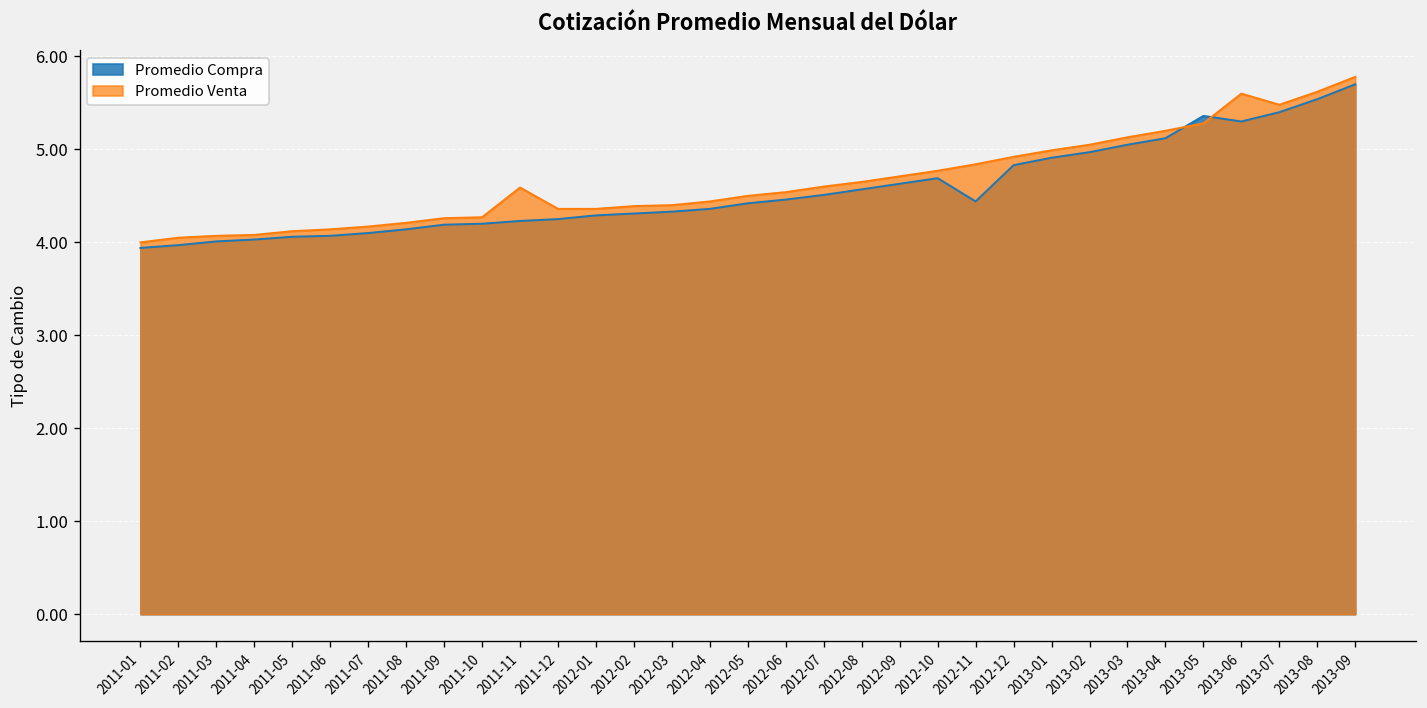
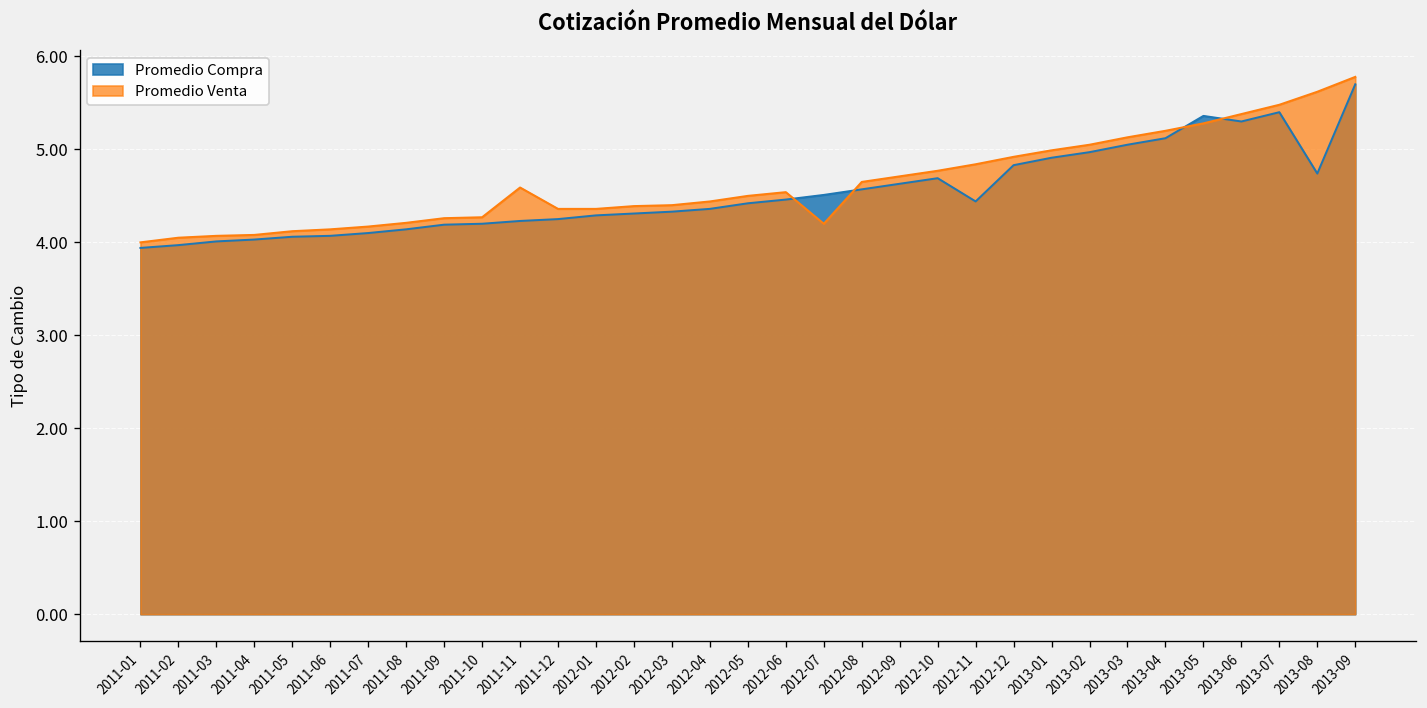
Promedio Venta, 2012-07: 4.6 -> 4.2
Promedio Venta, 2013-06: 5.6 -> 5.4
Promedio Compra, 2013-08: 5.5 -> 4.7
